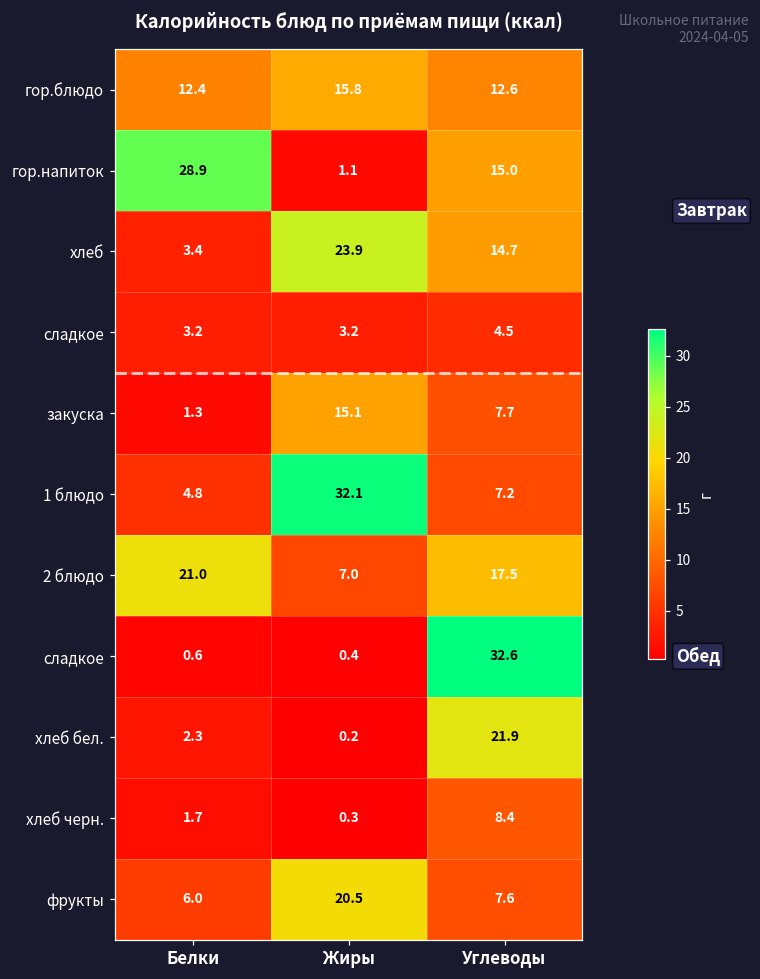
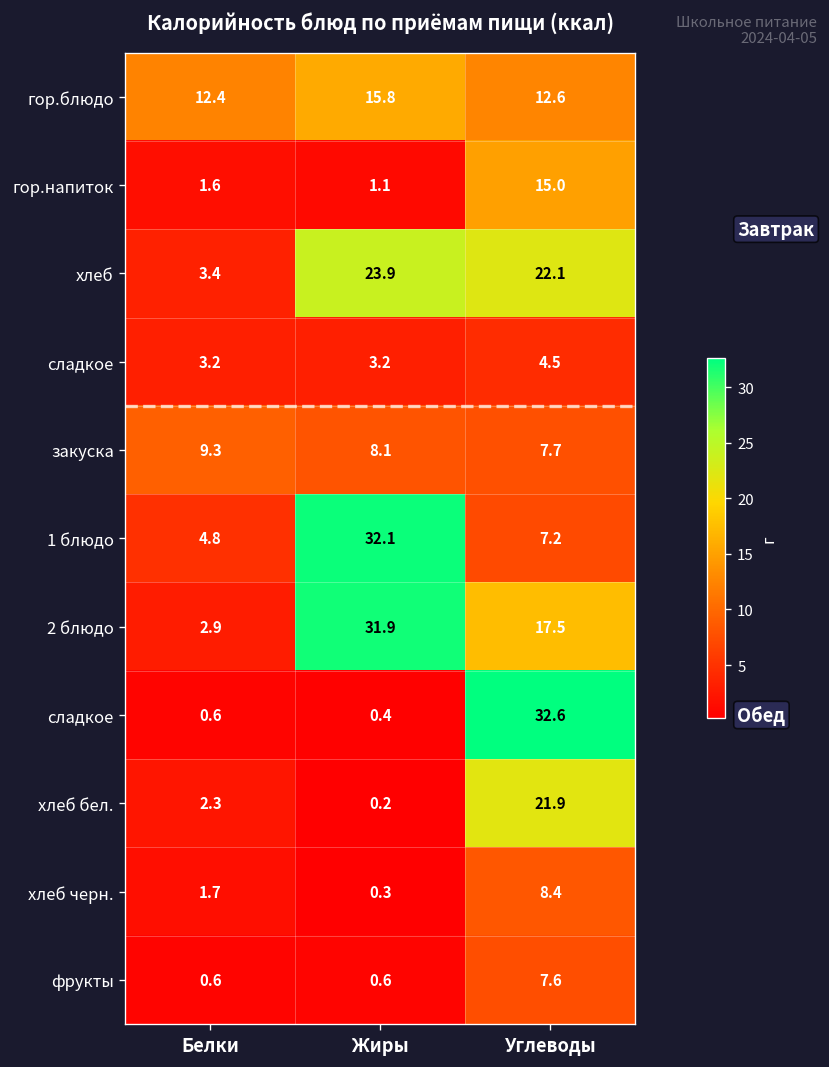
гор.напиток, Белки: 28.9 -> 1.6
хлеб, Углеводы: 14.7 -> 22.1
закуска, Белки: 1.3 -> 9.3
закуска, Жиры: 15.1 -> 8.1
2 блюдо, Белки: 21.0 -> 2.9
2 блюдо, Жиры: 7.0 -> 31.9
фрукты, Белки: 6.0 -> 0.6
фрукты, Жиры: 20.5 -> 0.6
